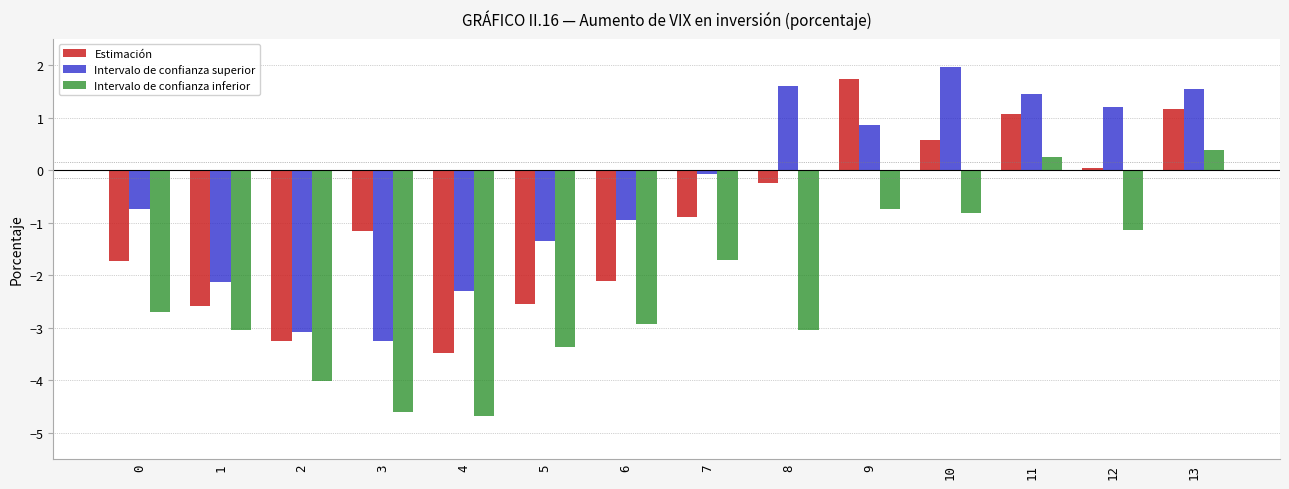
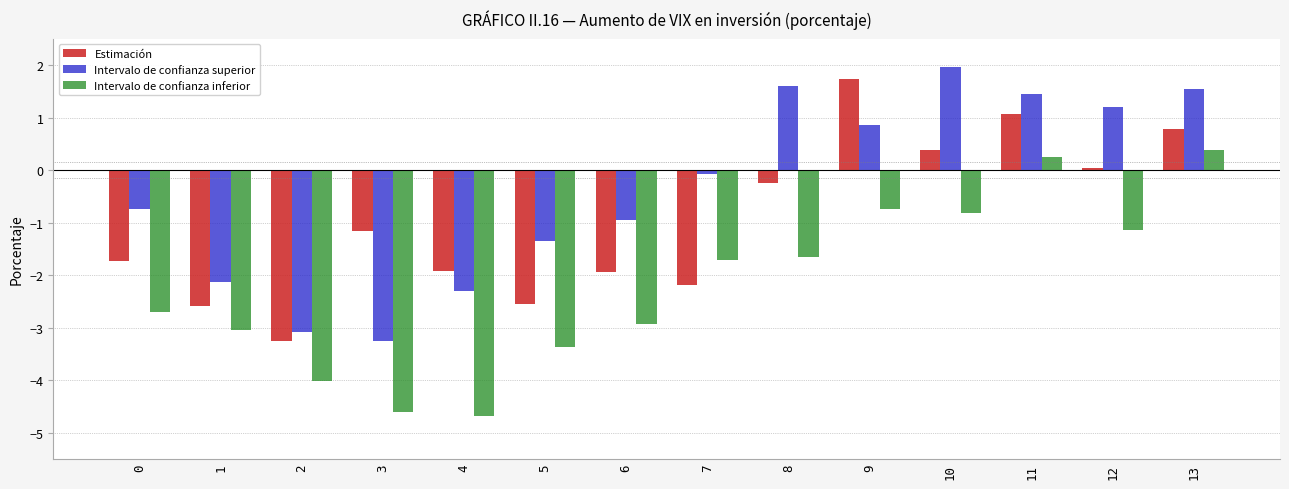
Estimación, 4: -3.5 -> -1.9
Estimación, 6: -2.1 -> -1.9
Estimación, 7: -0.9 -> -2.2
Intervalo de confianza inferior, 8: -3.0 -> -1.7
Estimación, 10: 0.6 -> 0.4
Estimación, 13: 1.2 -> 0.8
